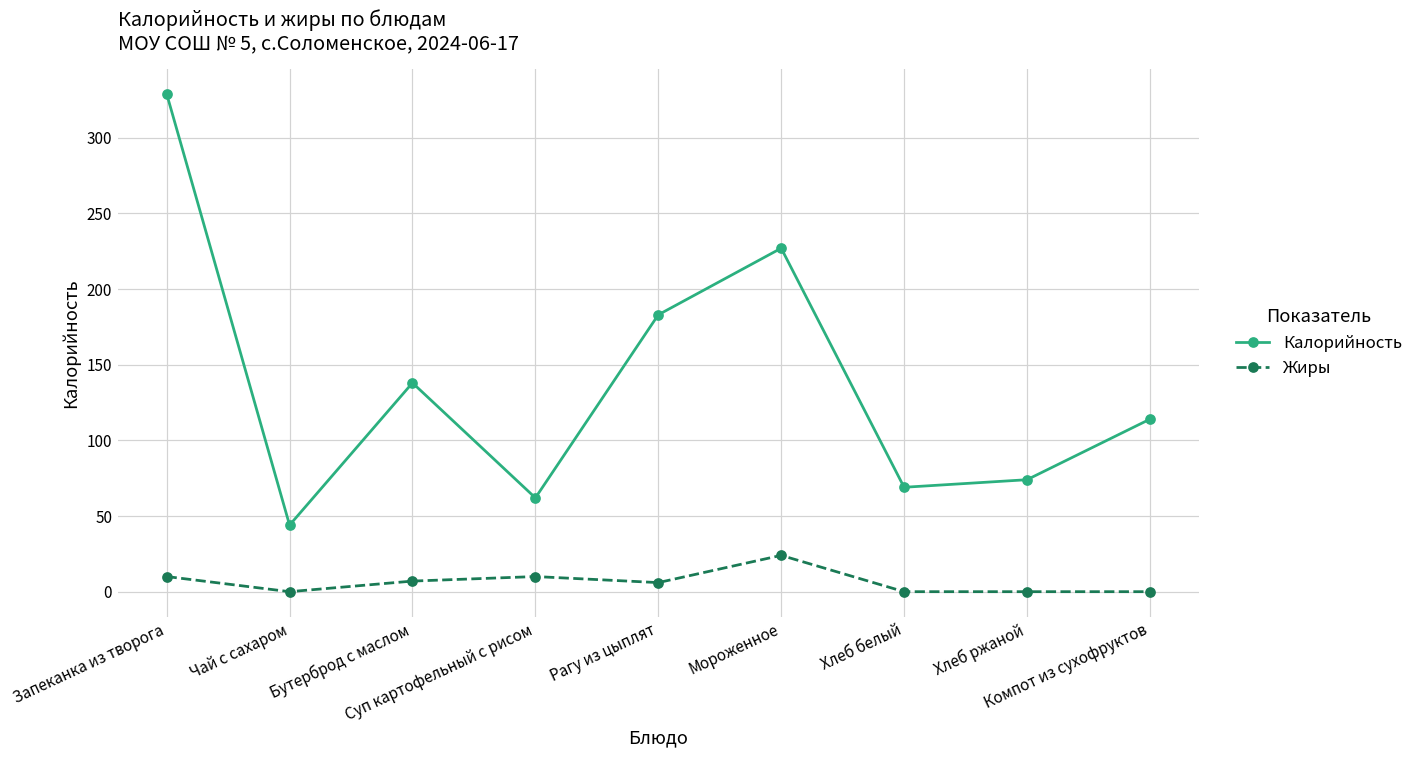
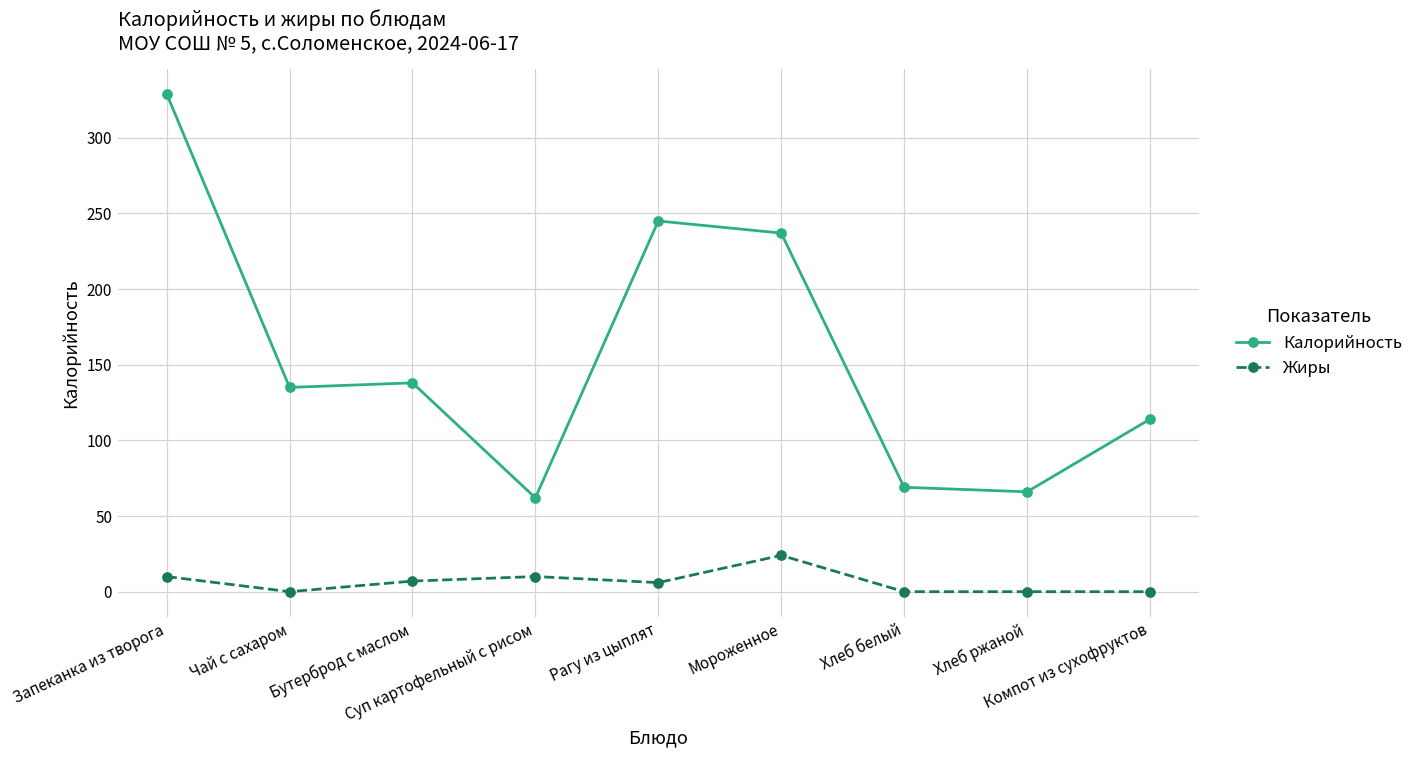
Калорийность, Чай с сахаром: 44 -> 135
Калорийность, Рагу из цыплят: 183 -> 245
Калорийность, Мороженное: 227 -> 237
Калорийность, Хлеб ржаной: 74 -> 66
